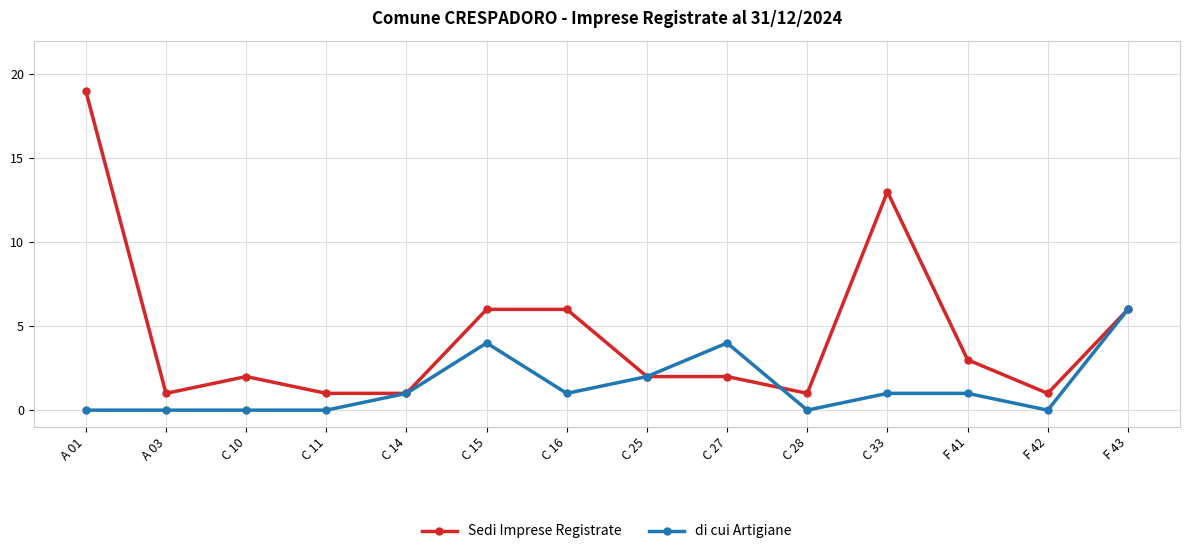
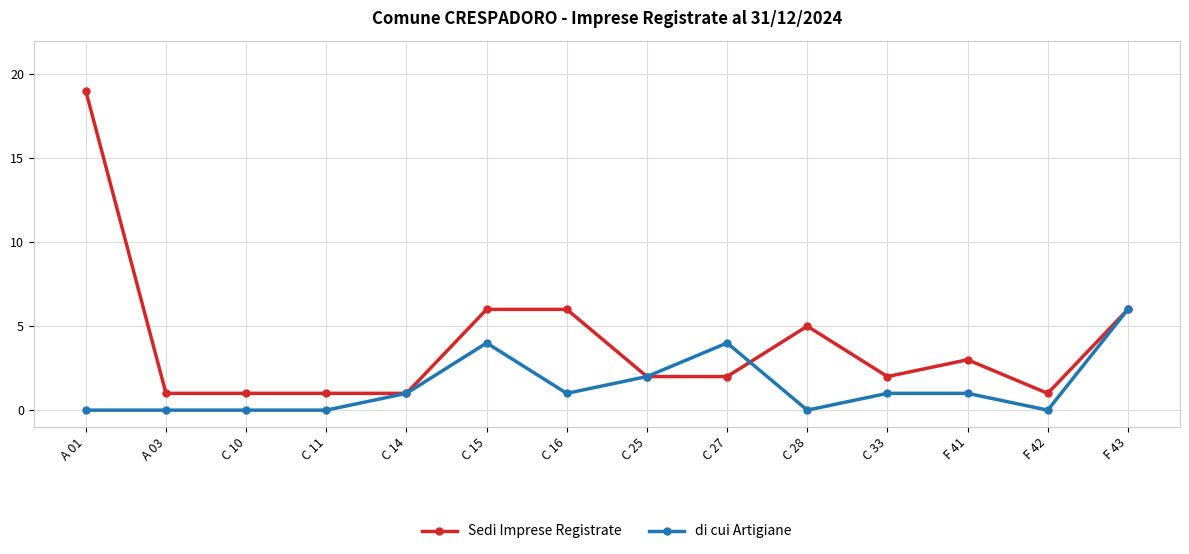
Sedi Imprese Registrate, C 10: 2 -> 1
Sedi Imprese Registrate, C 28: 1 -> 5
Sedi Imprese Registrate, C 33: 13 -> 2
